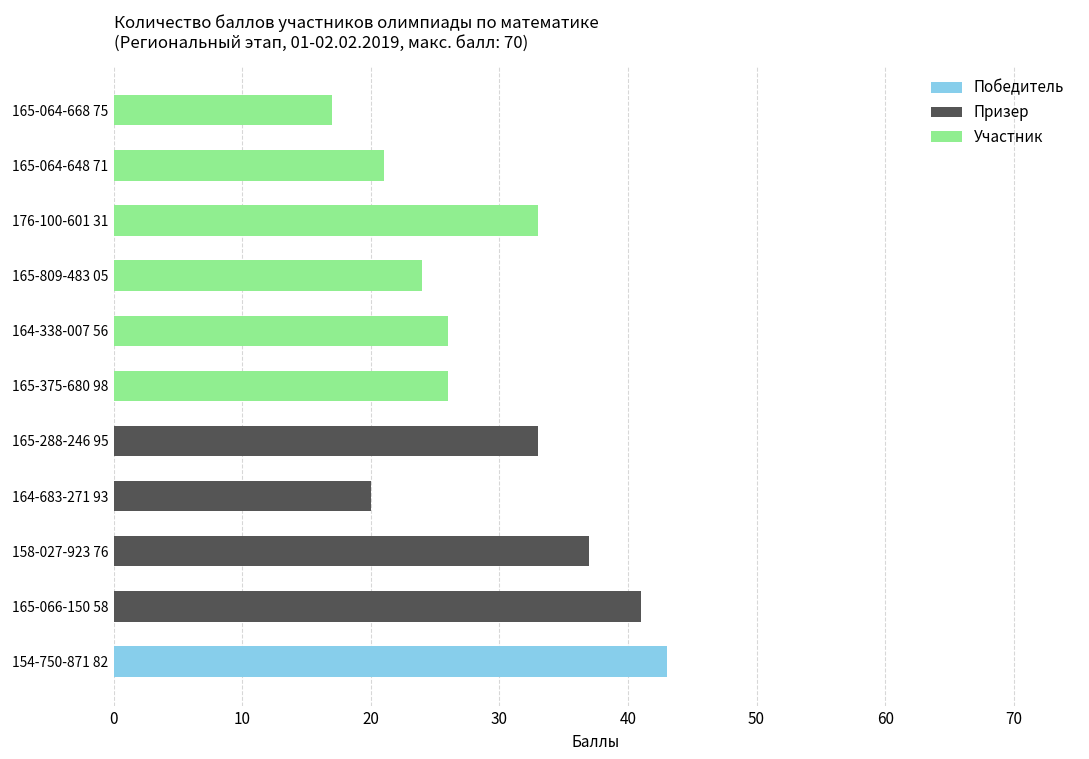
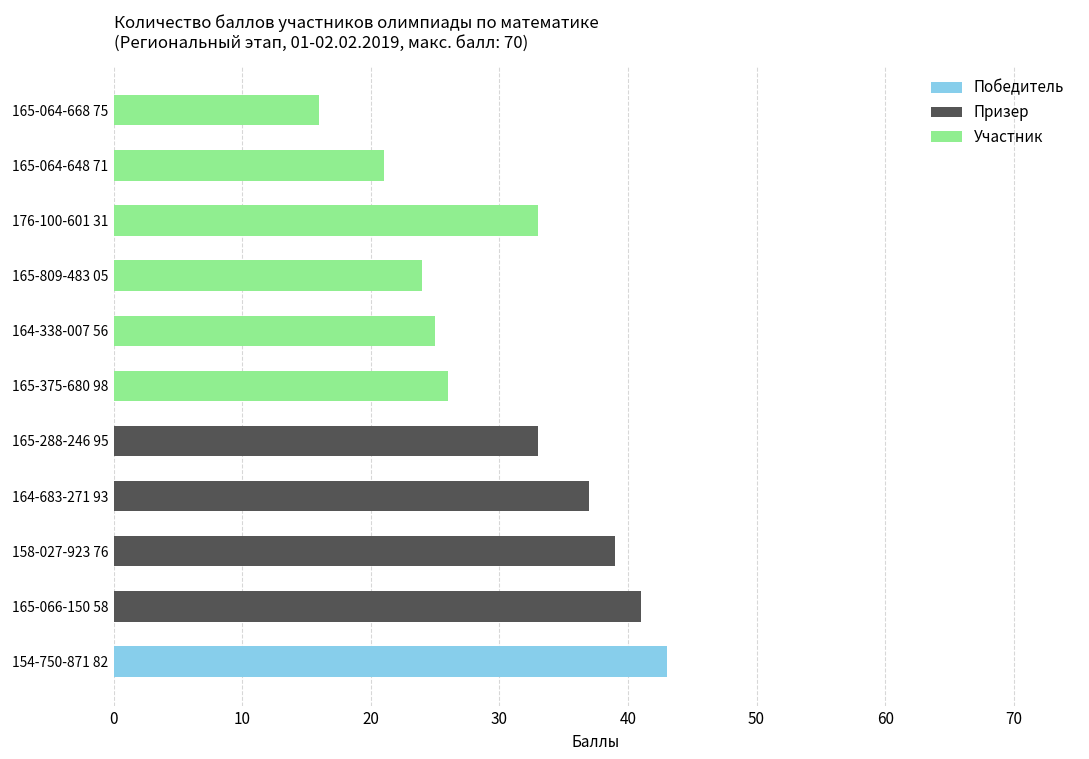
165-064-668 75: 17 -> 16
164-338-007 56: 26 -> 25
164-683-271 93: 20 -> 37
158-027-923 76: 37 -> 39
